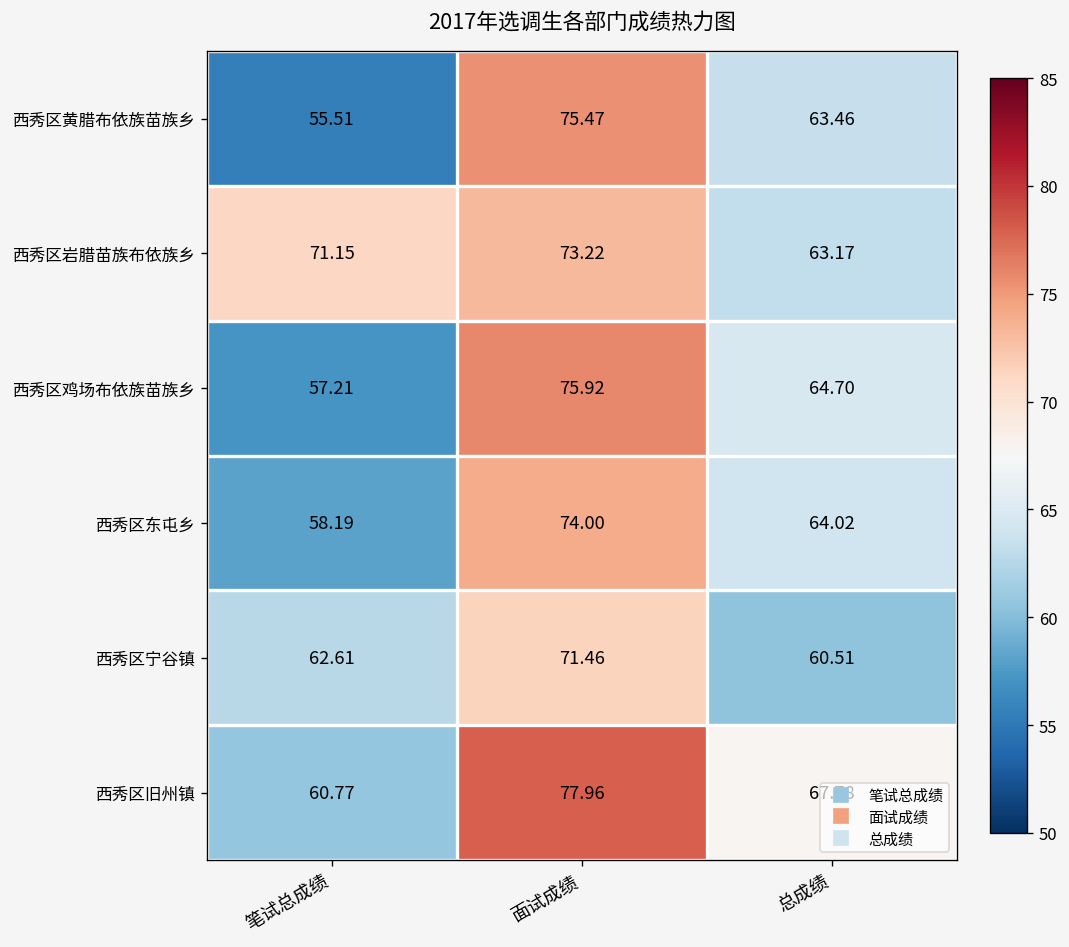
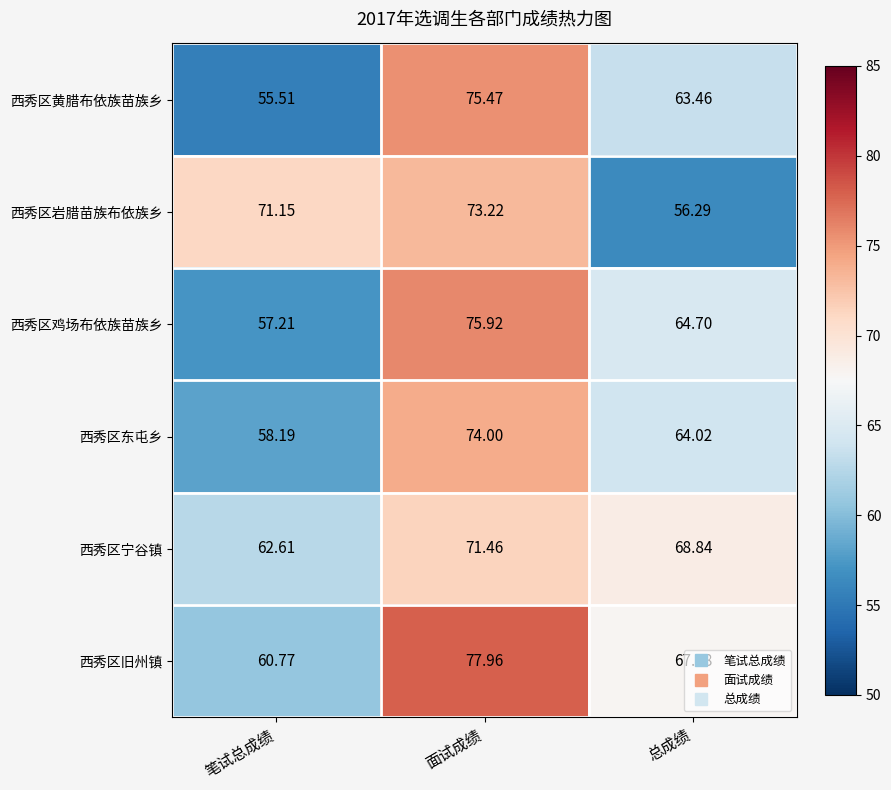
西秀区岩腊苗族布依族乡, 总成绩: 63.17 -> 56.29
西秀区宁谷镇, 总成绩: 60.51 -> 68.84
